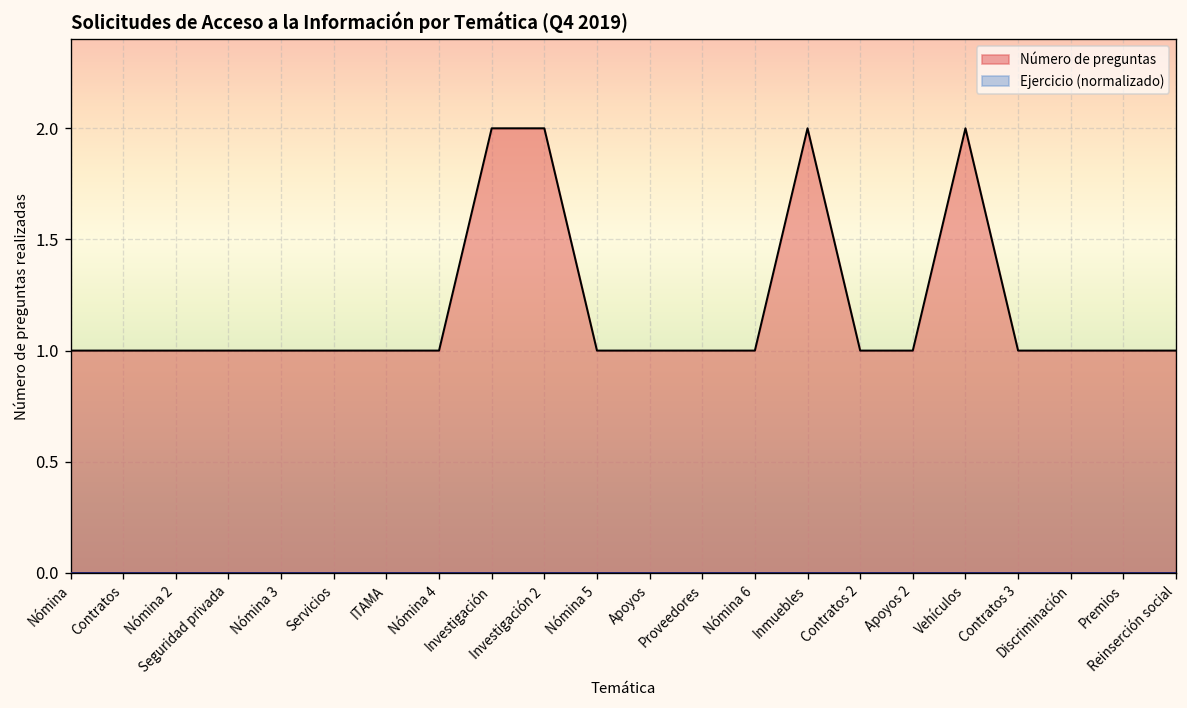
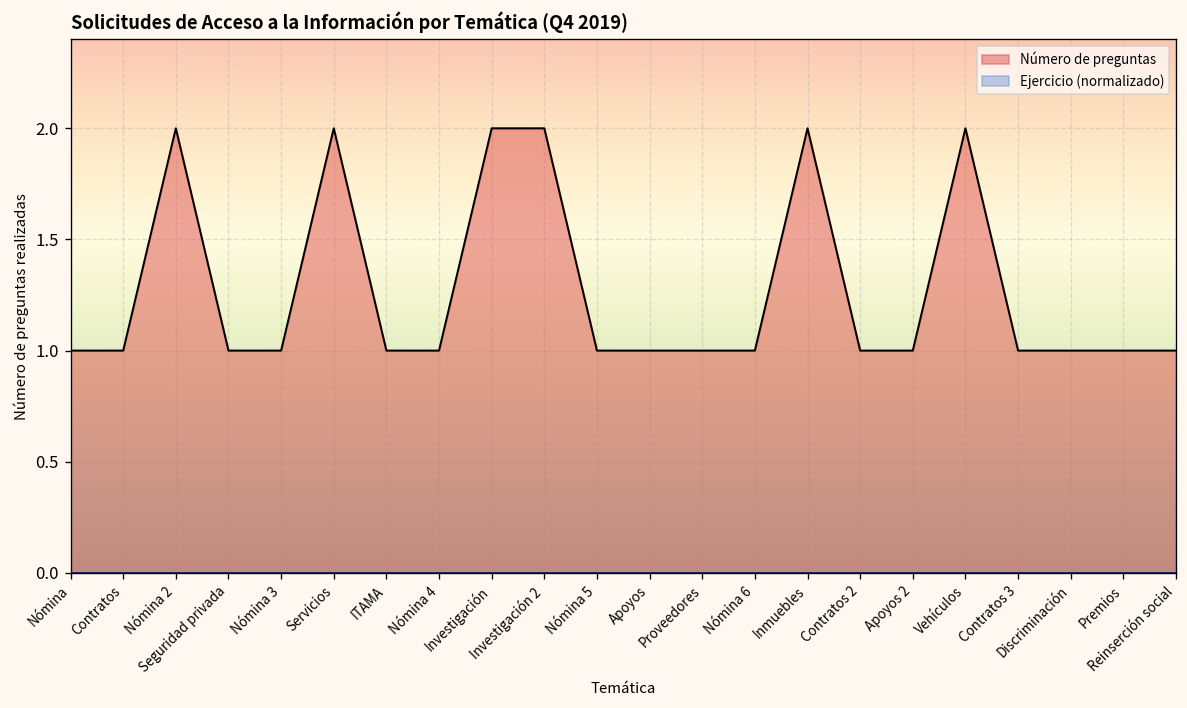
Número de preguntas, Nómina 2: 1 -> 2
Número de preguntas, Servicios: 1 -> 2
